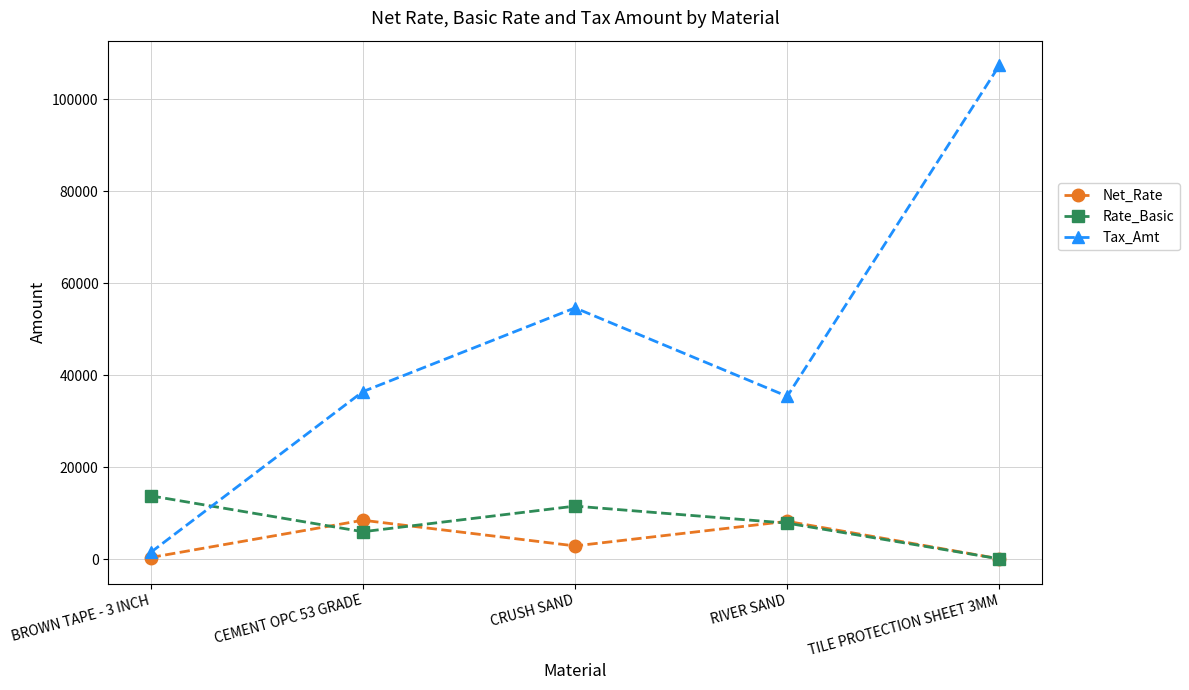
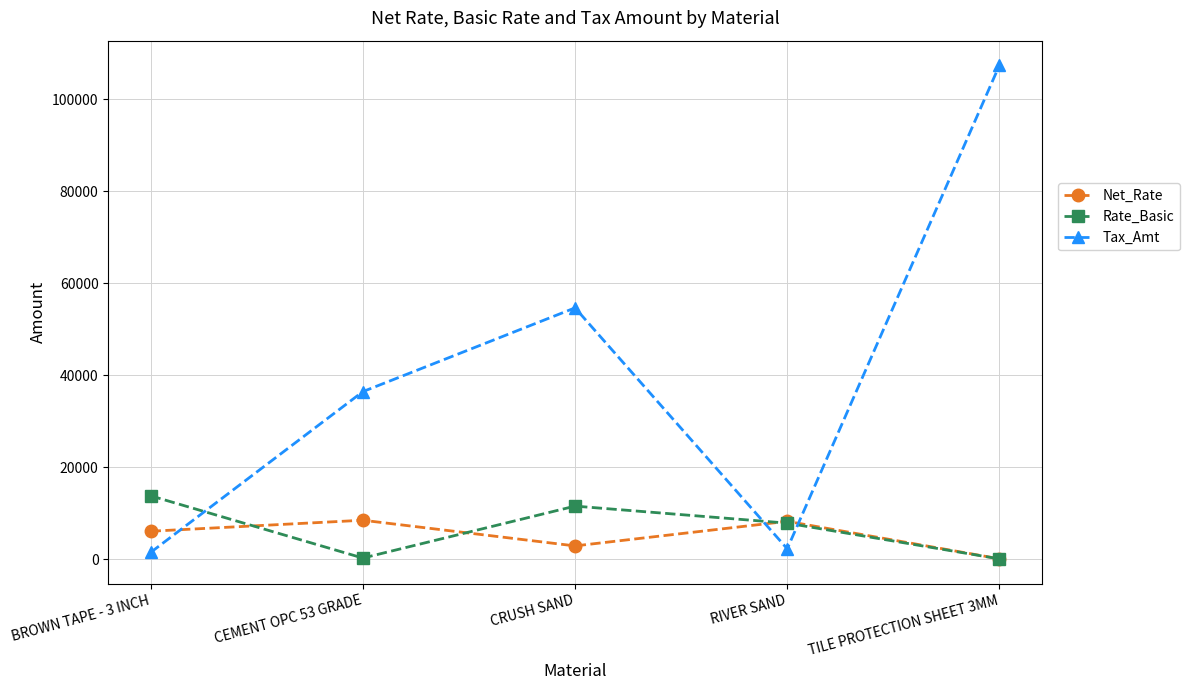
Net_Rate, BROWN TAPE - 3 INCH: 0 -> 6000
Rate_Basic, CEMENT OPC 53 GRADE: 6000 -> 0
Tax_Amt, RIVER SAND: 35000 -> 2000
